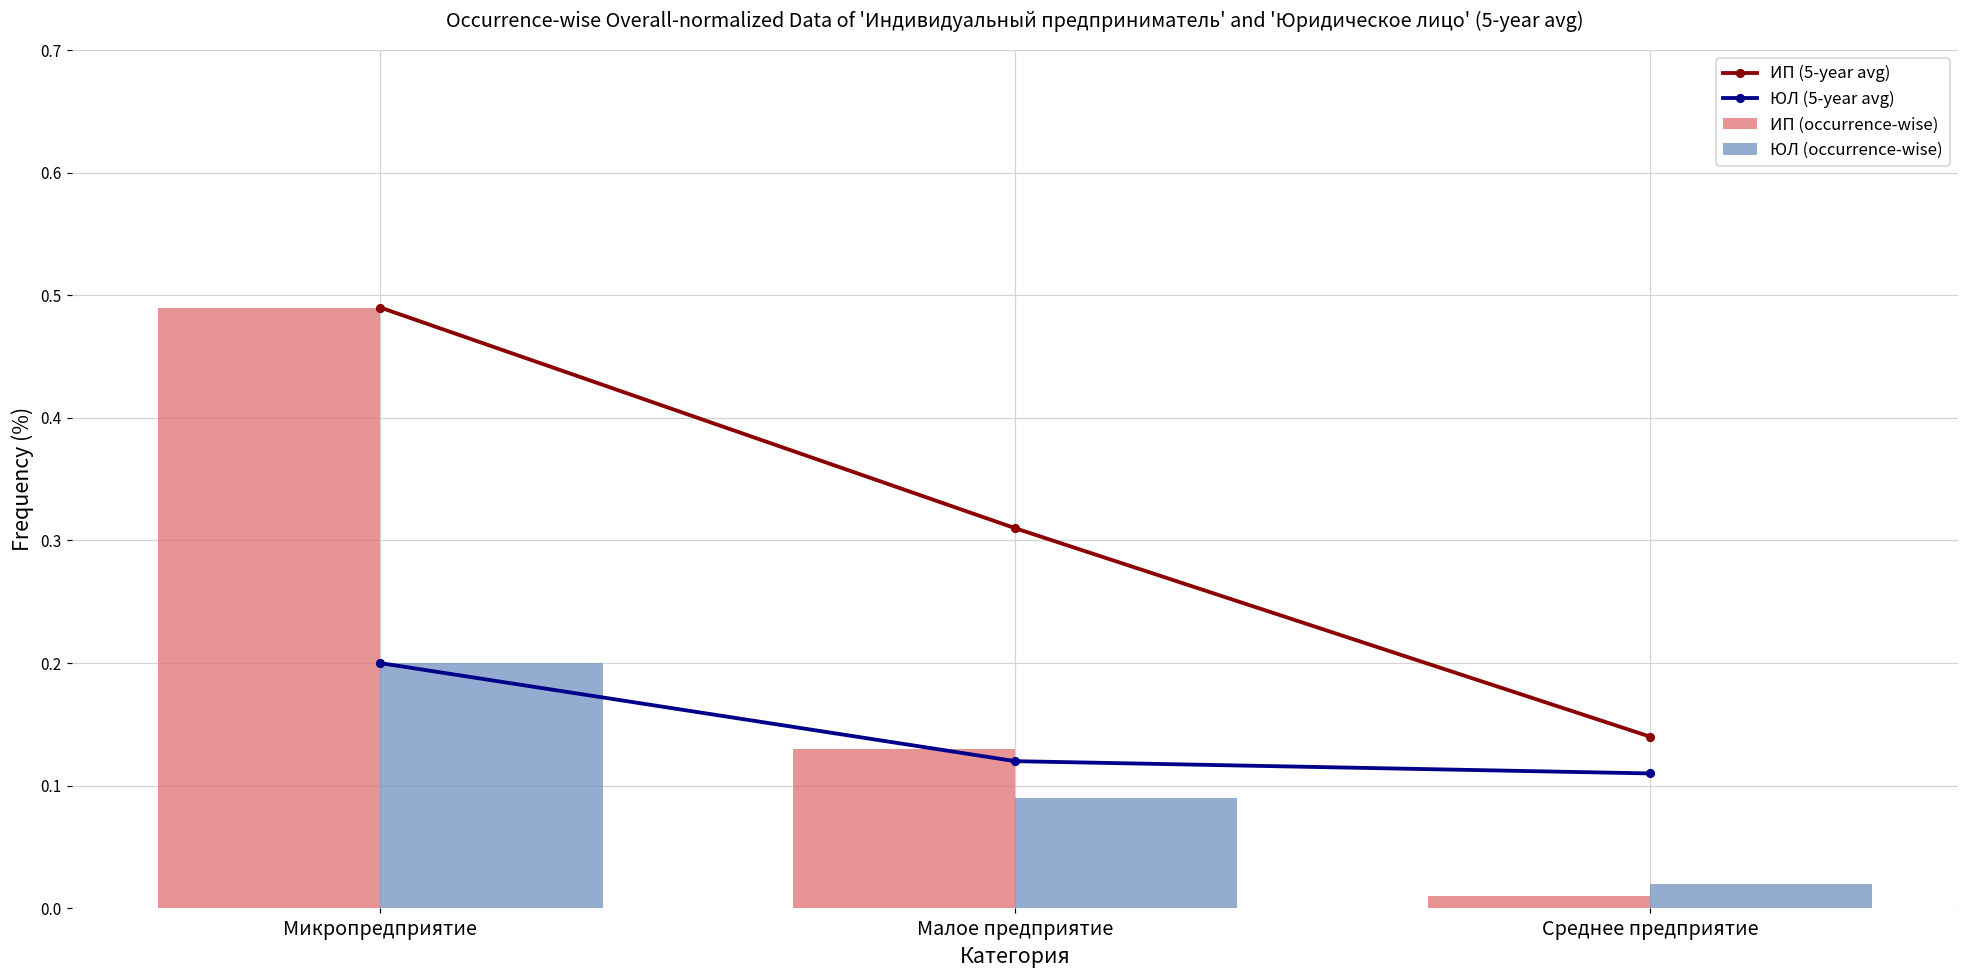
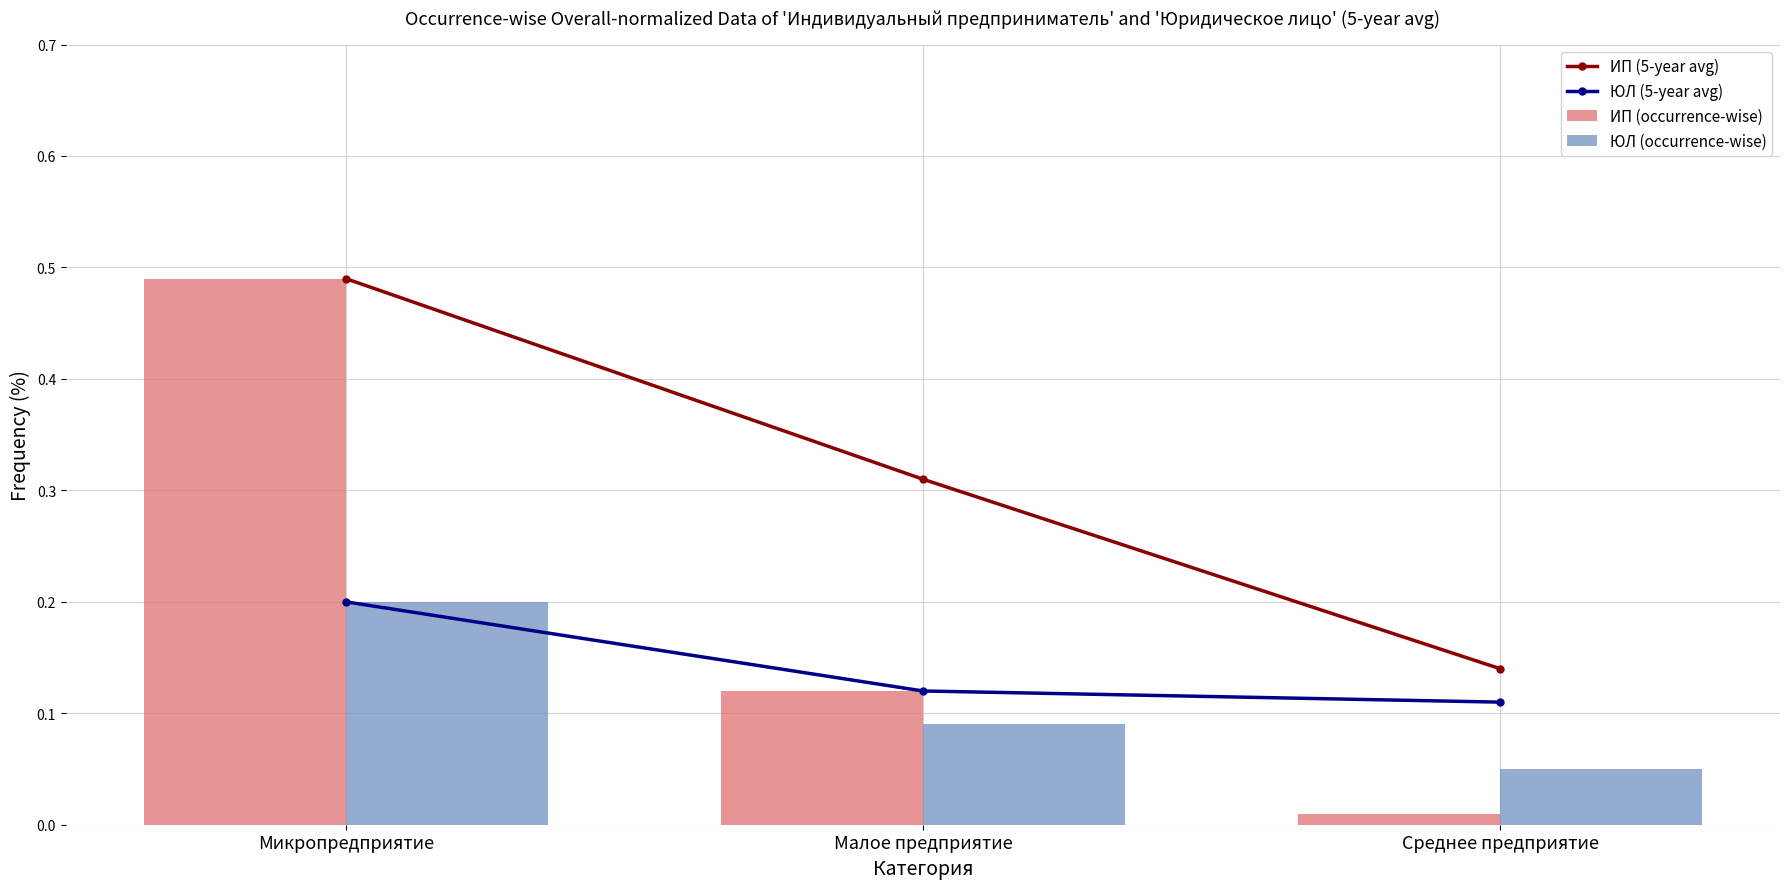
ИП (occurrence-wise), Малое предприятие: 0.13 -> 0.12
ЮЛ (occurrence-wise), Среднее предприятие: 0.02 -> 0.05
